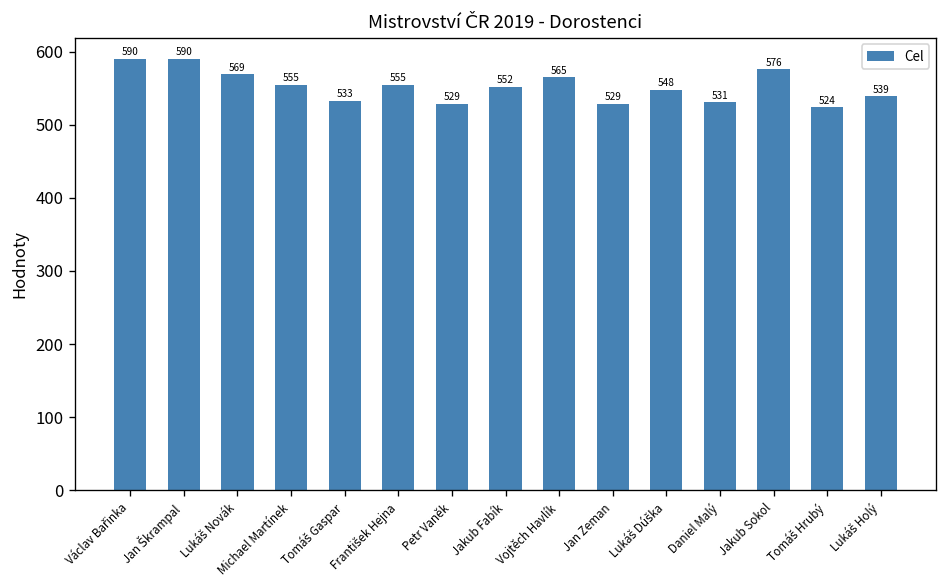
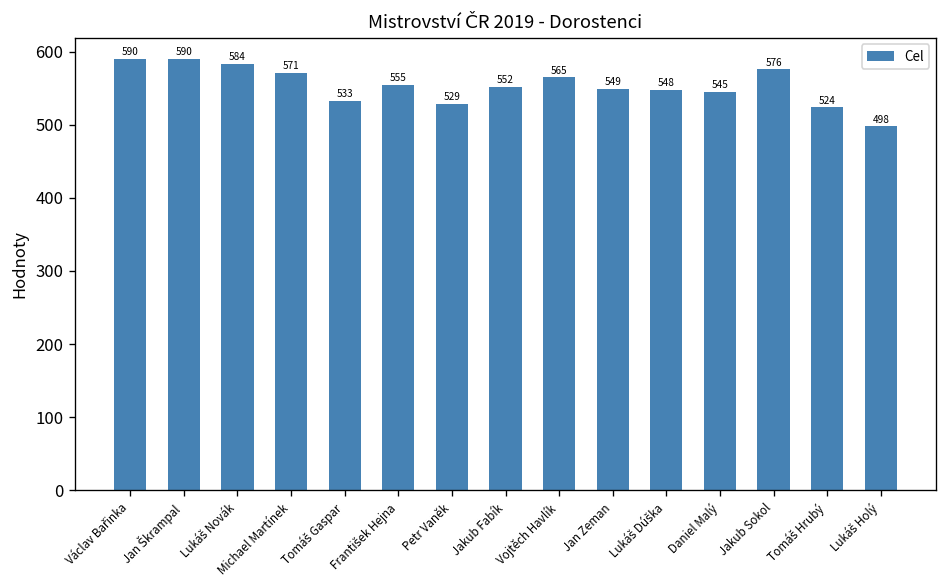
Lukáš Novák: 569 -> 584
Michael Martínek: 555 -> 571
Jan Zeman: 529 -> 549
Daniel Malý: 531 -> 545
Lukáš Holý: 539 -> 498
